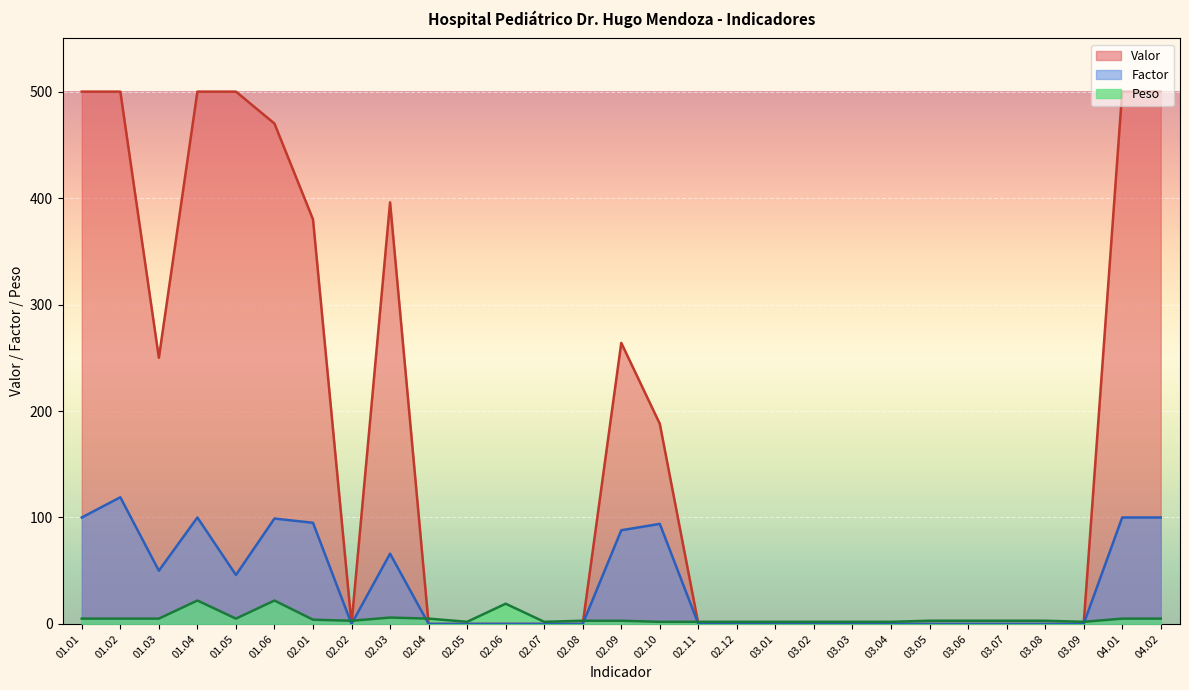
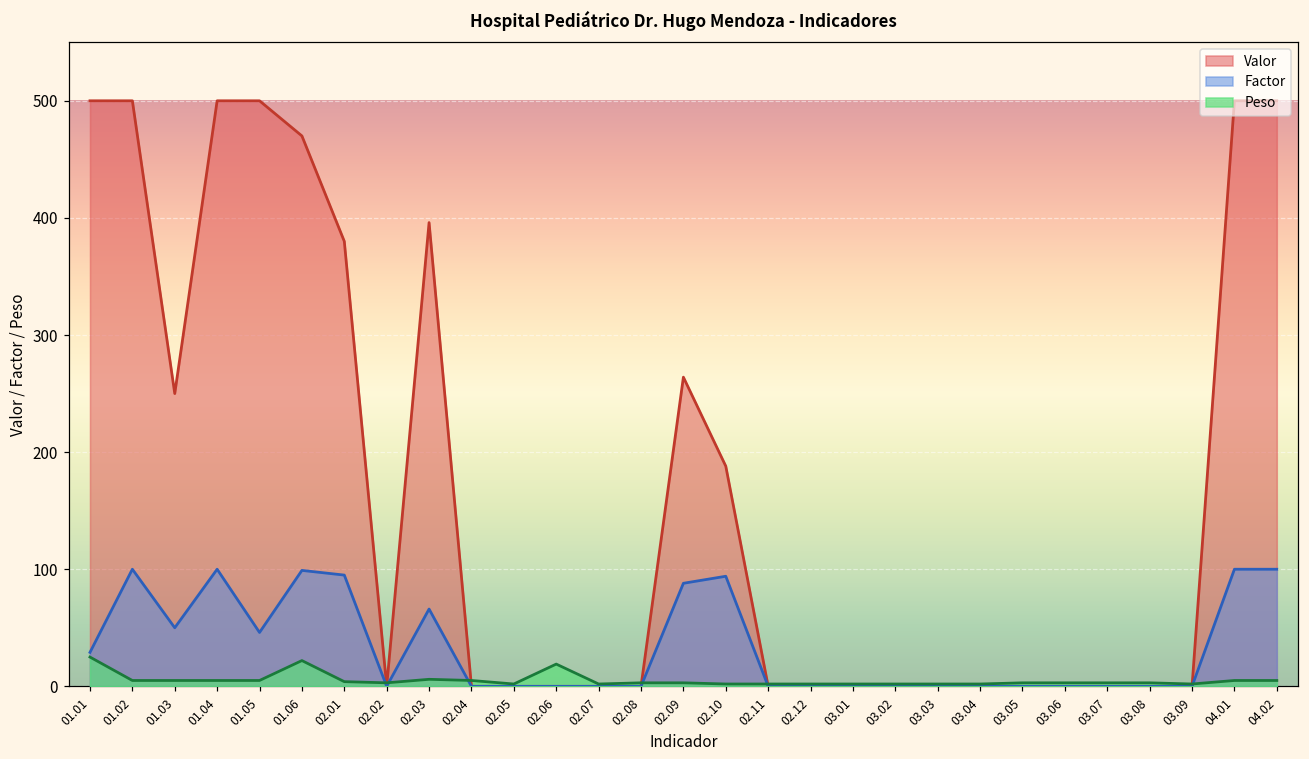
Factor, 01.01: 100 -> 29
Peso, 01.01: 5 -> 25
Factor, 01.02: 119 -> 100
Peso, 01.04: 22 -> 5
